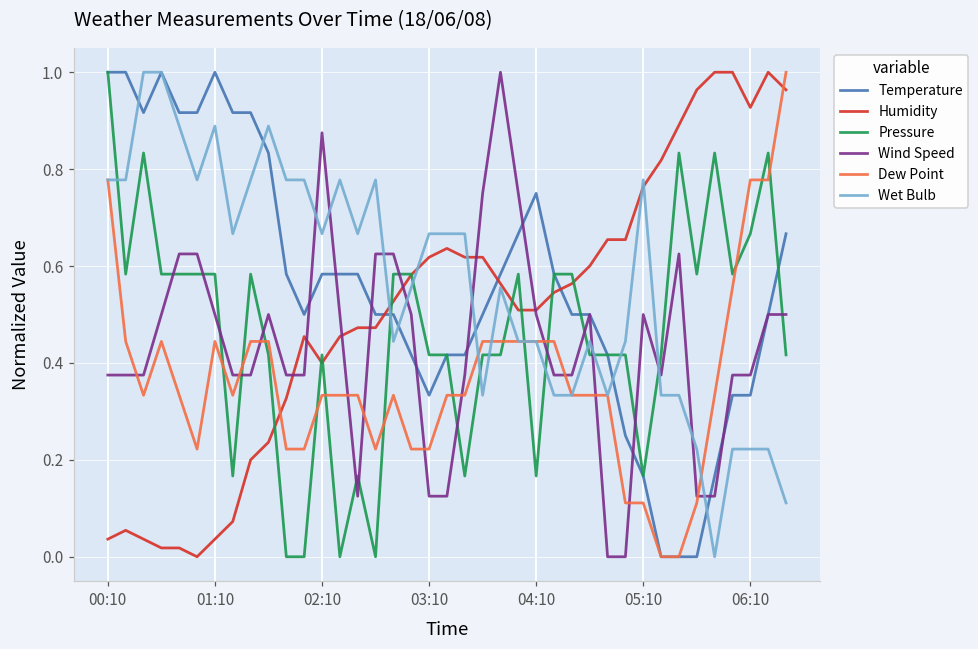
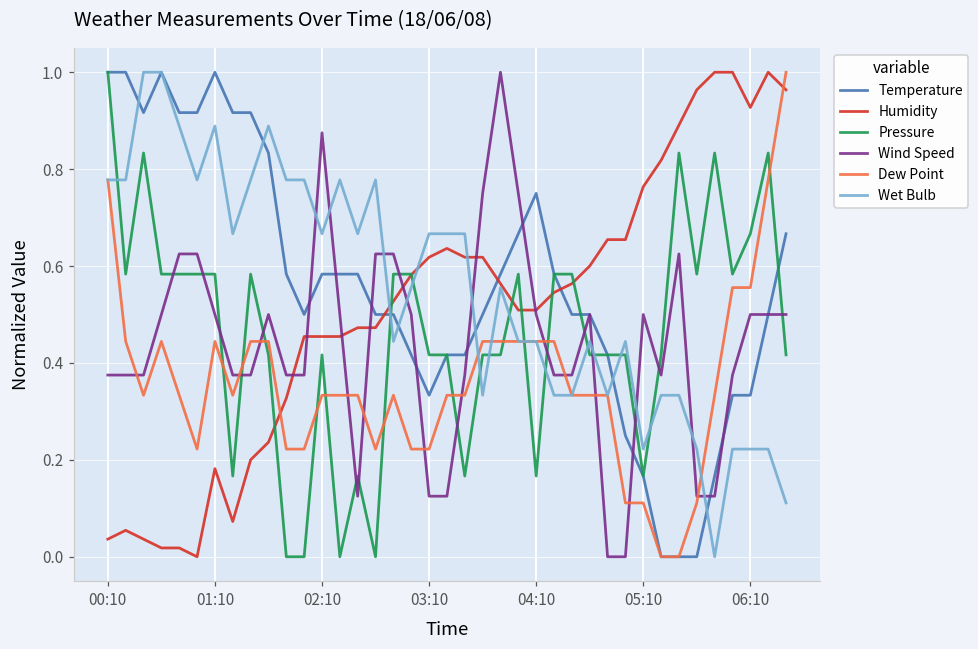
Humidity, 01:10: 0.04 -> 0.18
Humidity, 02:10: 0.40 -> 0.45
Wet Bulb, 05:10: 0.78 -> 0.22
Wind Speed, 06:10: 0.38 -> 0.50
Dew Point, 06:10: 0.78 -> 0.56
